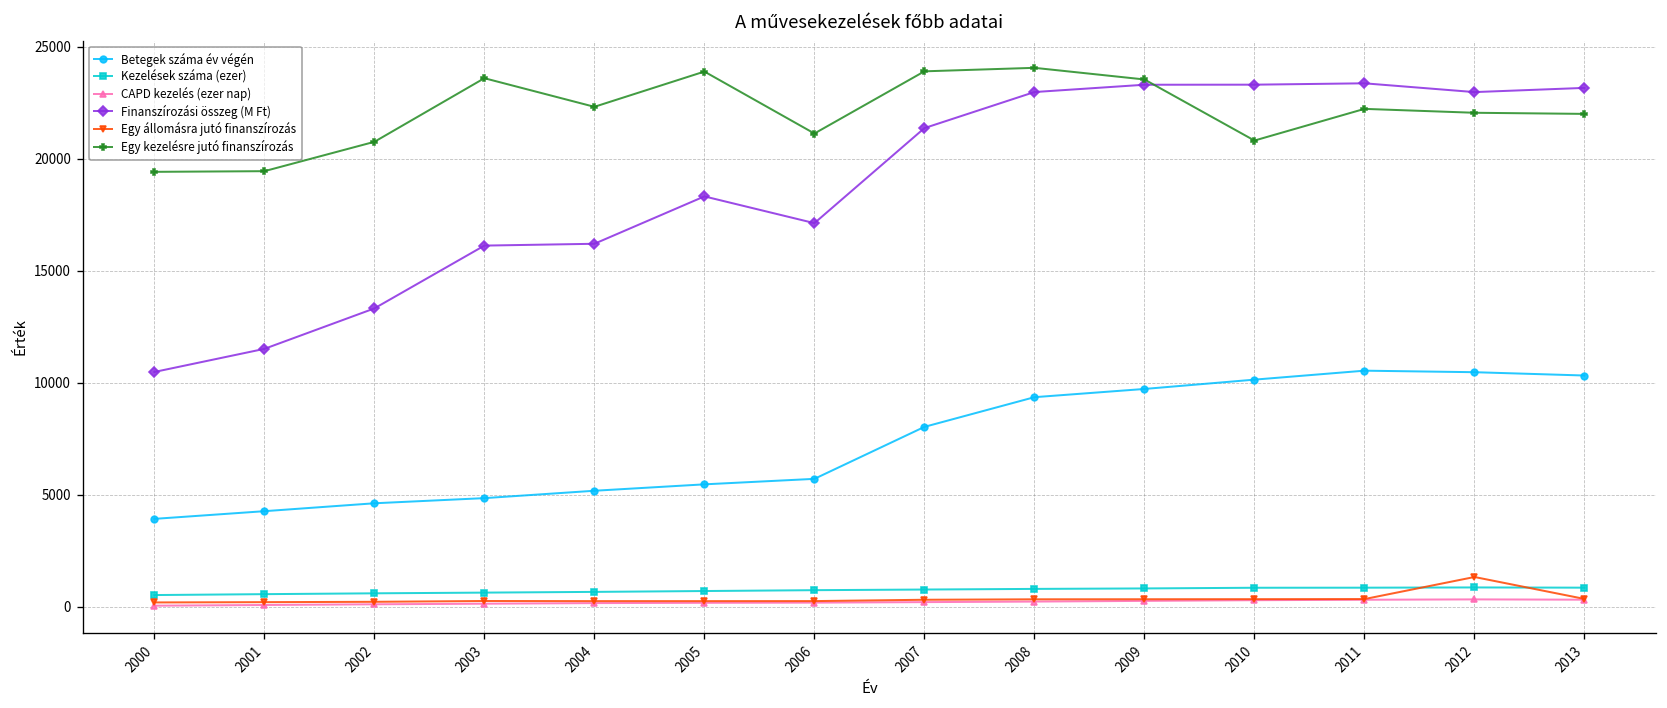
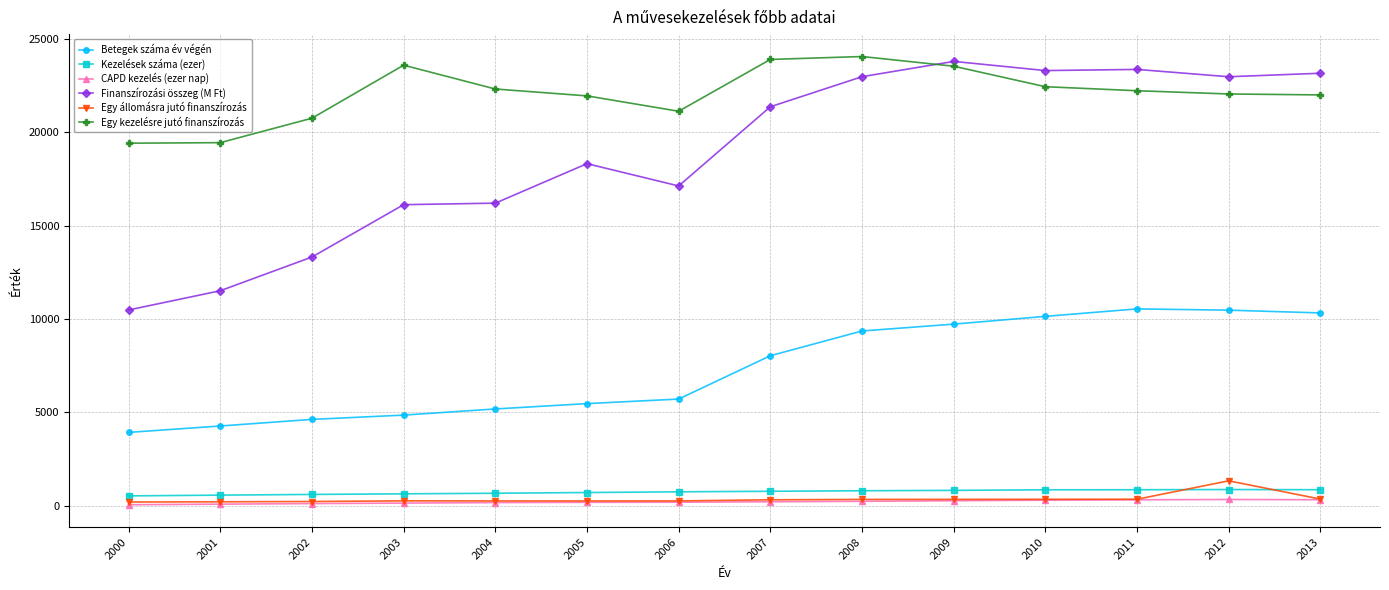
Egy kezelésre jutó finanszírozás, 2005: 23900 -> 21900
Finanszírozási összeg (M Ft), 2009: 23300 -> 23800
Egy kezelésre jutó finanszírozás, 2010: 20800 -> 22400
